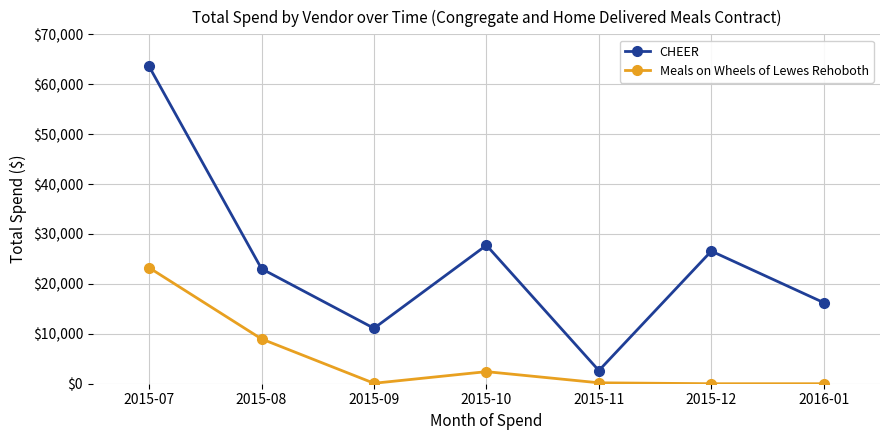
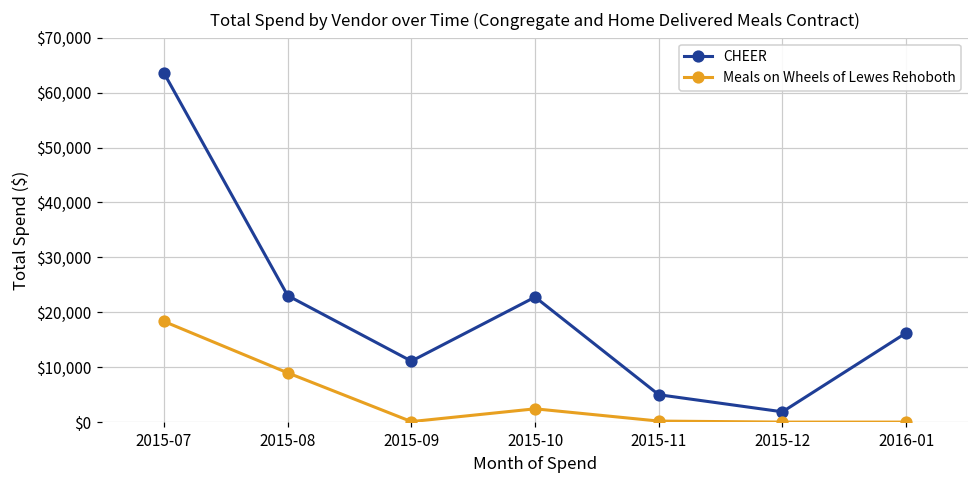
Meals on Wheels of Lewes Rehoboth, 2015-07: $23,000 -> $18,000
CHEER, 2015-10: $28,000 -> $23,000
CHEER, 2015-11: $3,000 -> $5,000
CHEER, 2015-12: $27,000 -> $2,000
